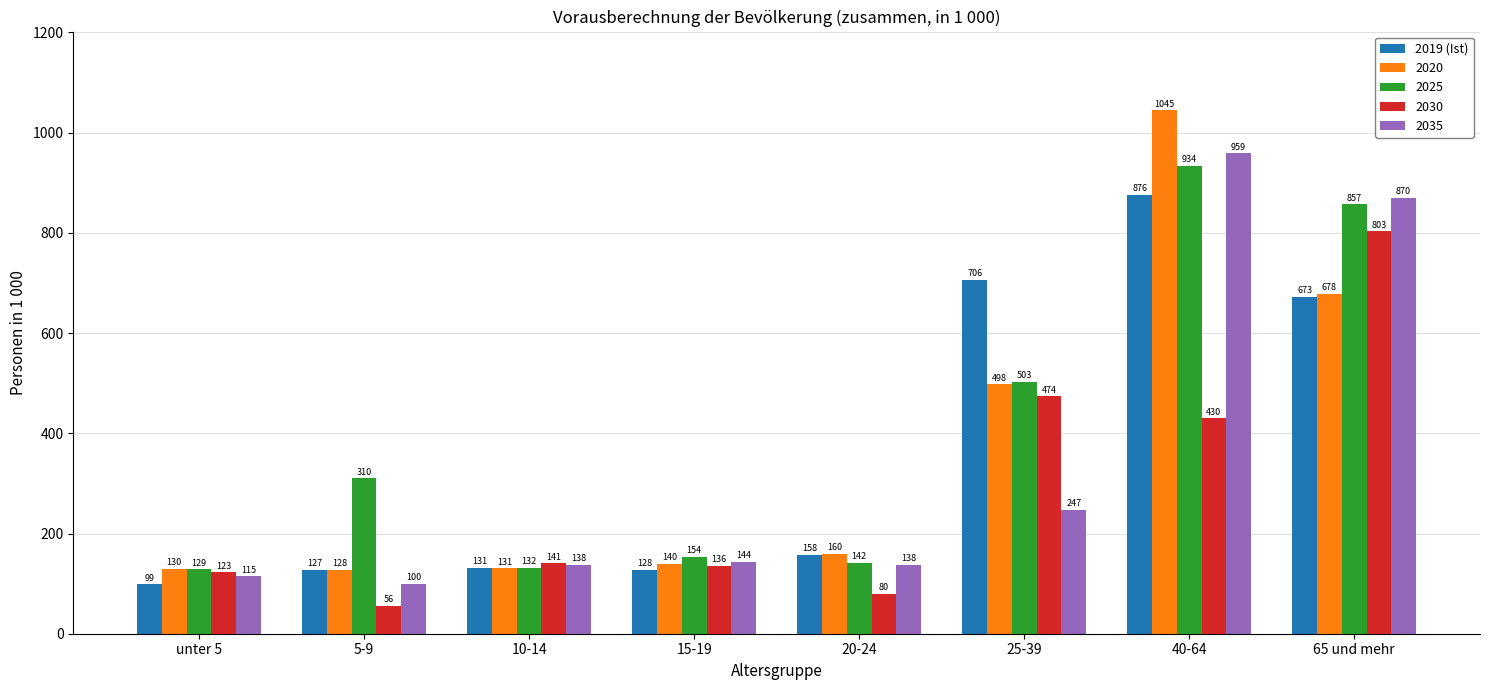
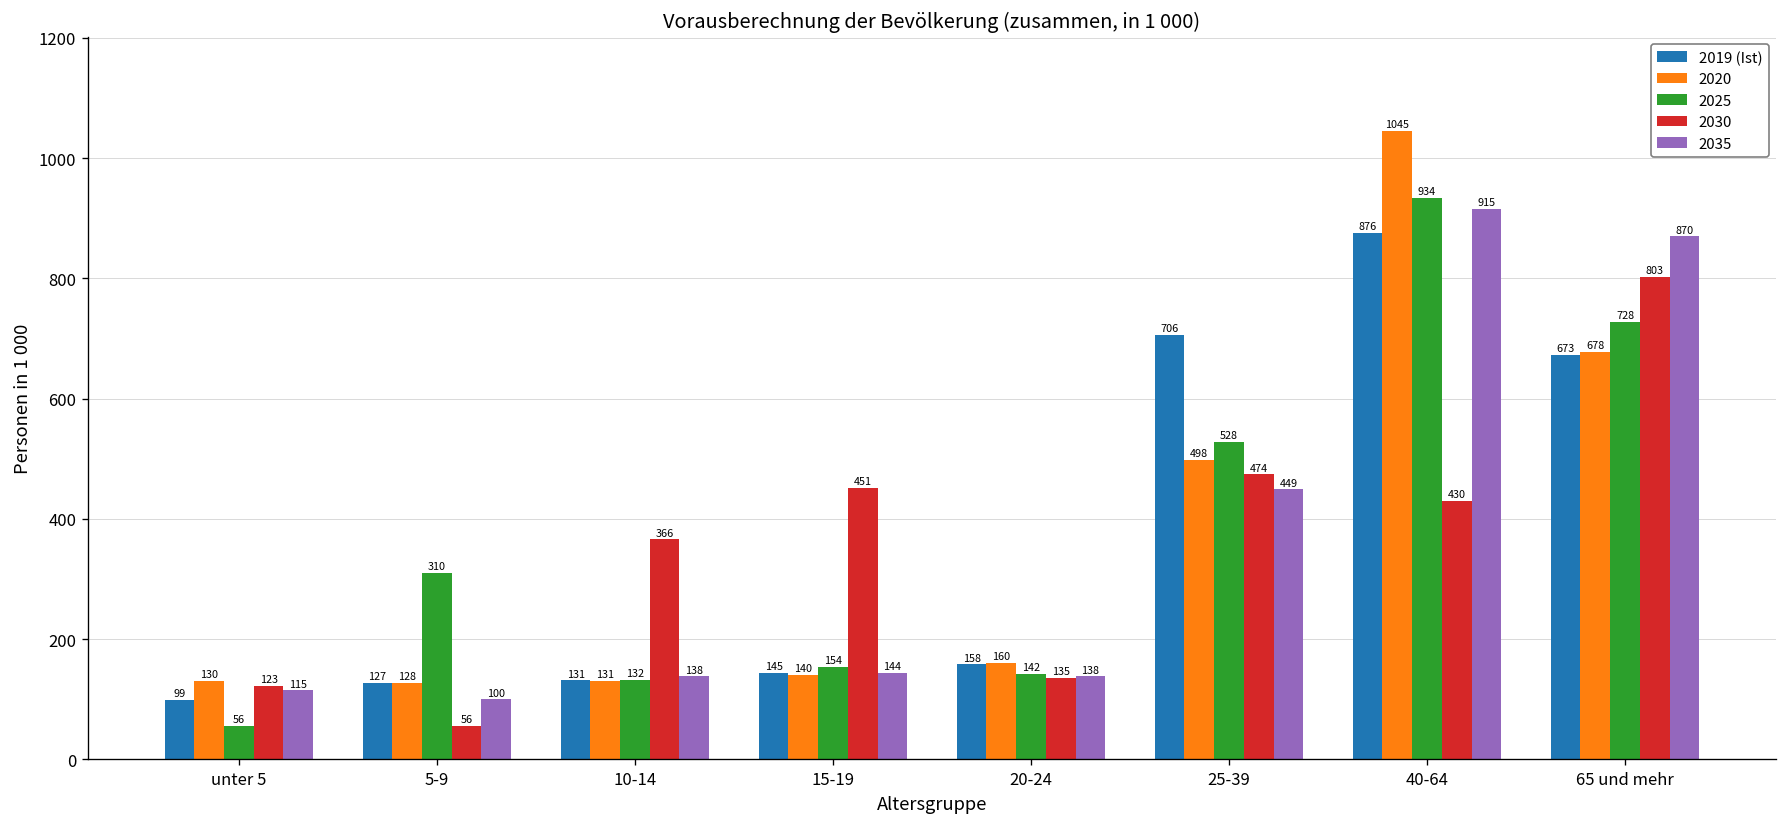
2025, unter 5: 129 -> 56
2030, 10-14: 141 -> 366
2019 (Ist), 15-19: 128 -> 145
2030, 15-19: 136 -> 451
2030, 20-24: 80 -> 135
2025, 25-39: 503 -> 528
2035, 25-39: 247 -> 449
2035, 40-64: 959 -> 915
2025, 65 und mehr: 857 -> 728
